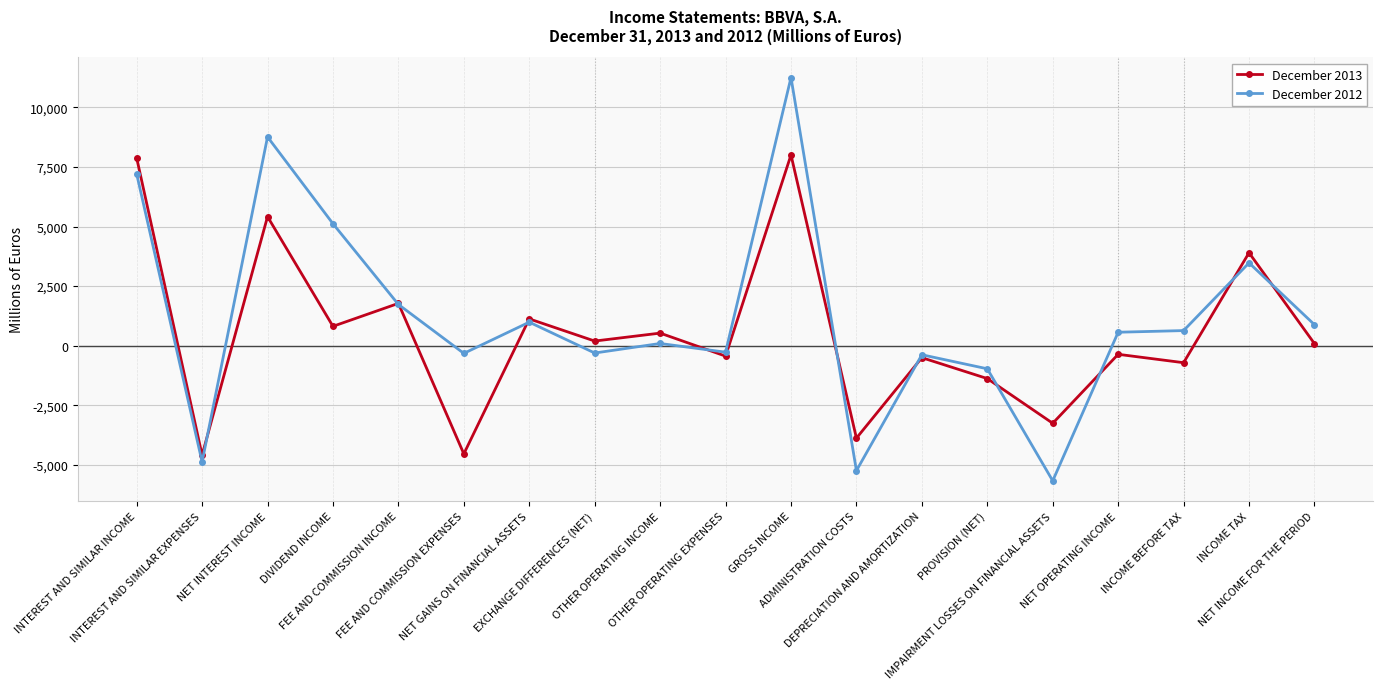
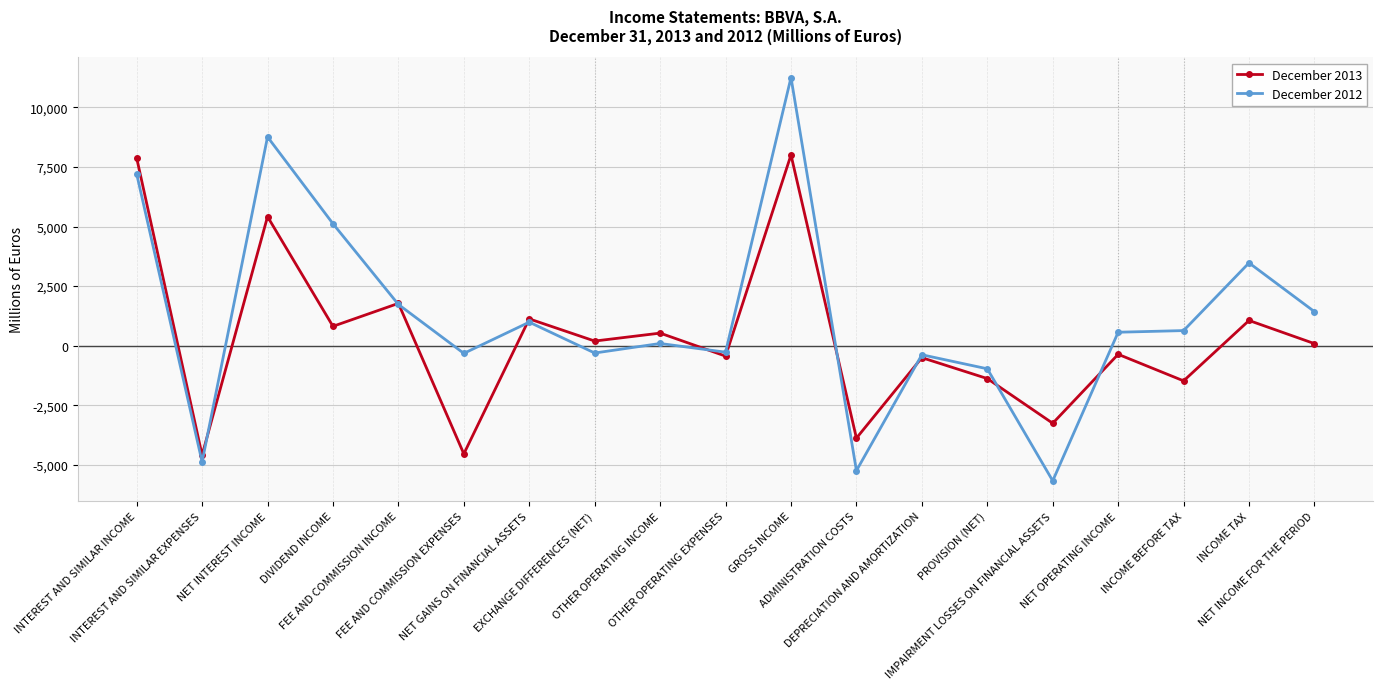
December 2013, INCOME BEFORE TAX: -700 -> -1,500
December 2013, INCOME TAX: 3,900 -> 1,100
December 2012, NET INCOME FOR THE PERIOD: 900 -> 1,400
